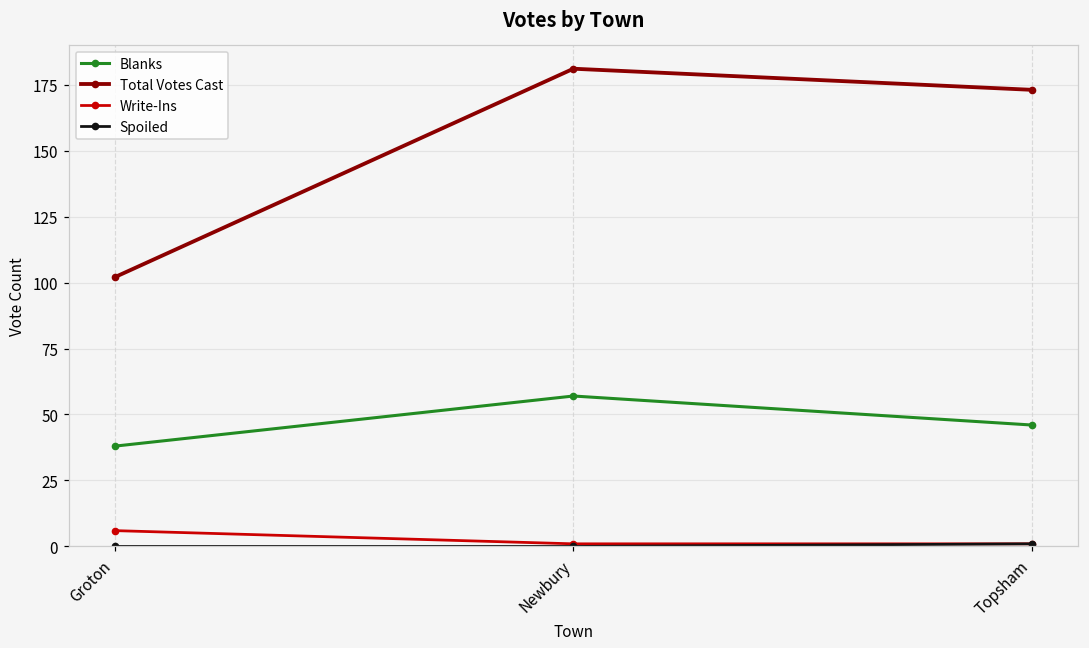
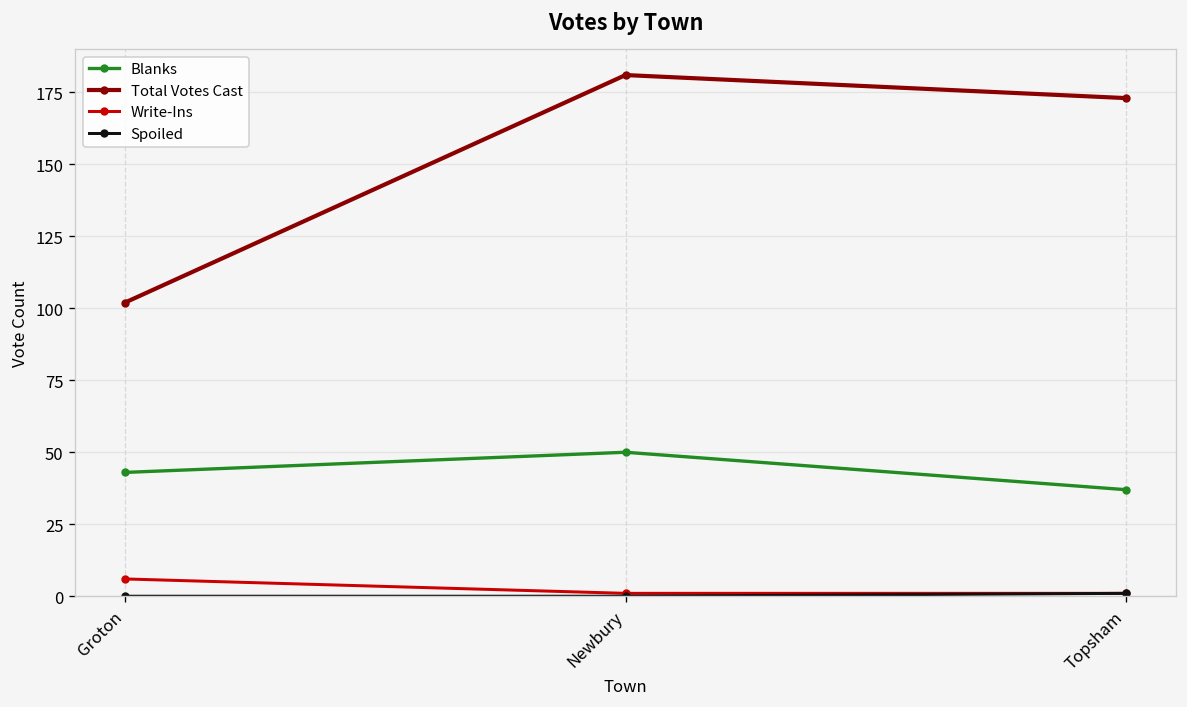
Blanks, Groton: 38 -> 43
Blanks, Newbury: 57 -> 50
Blanks, Topsham: 46 -> 37
